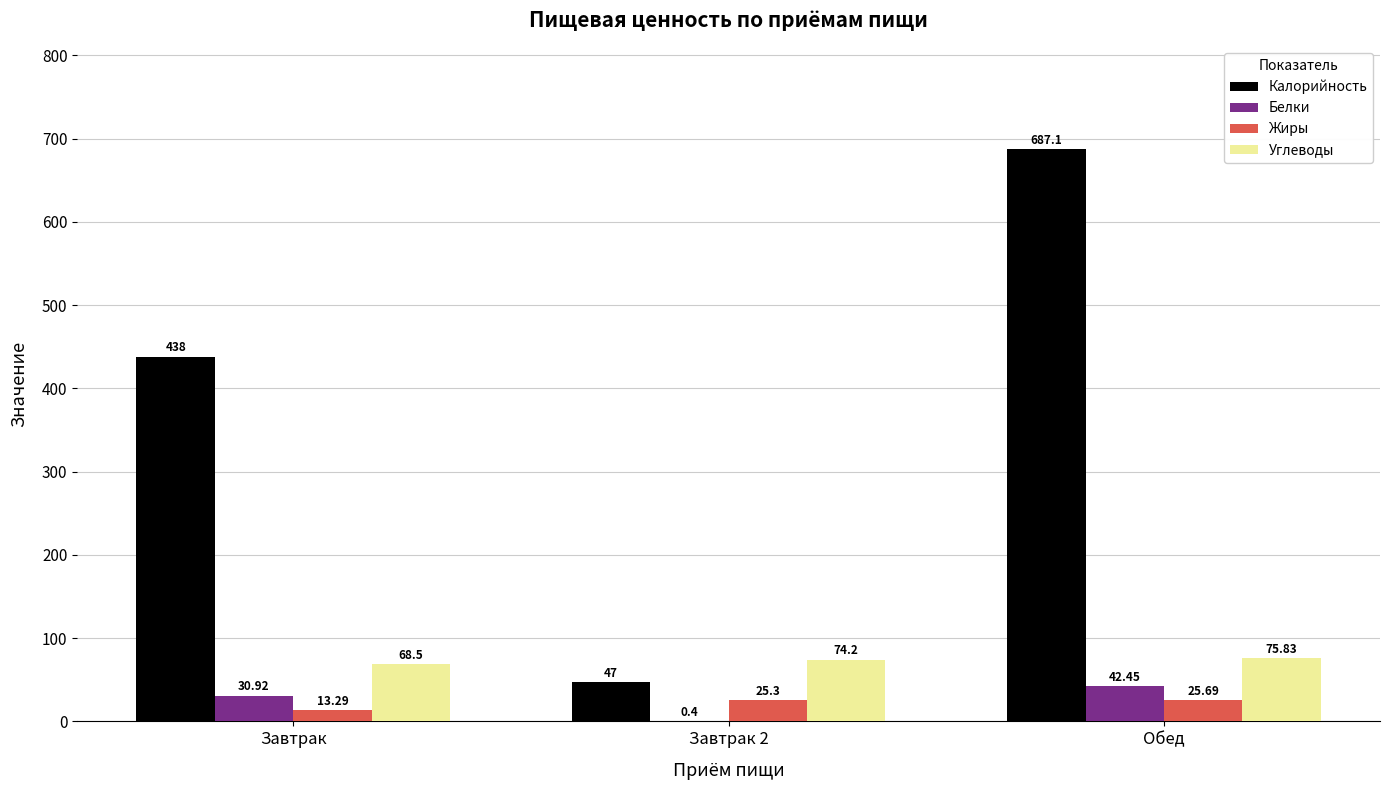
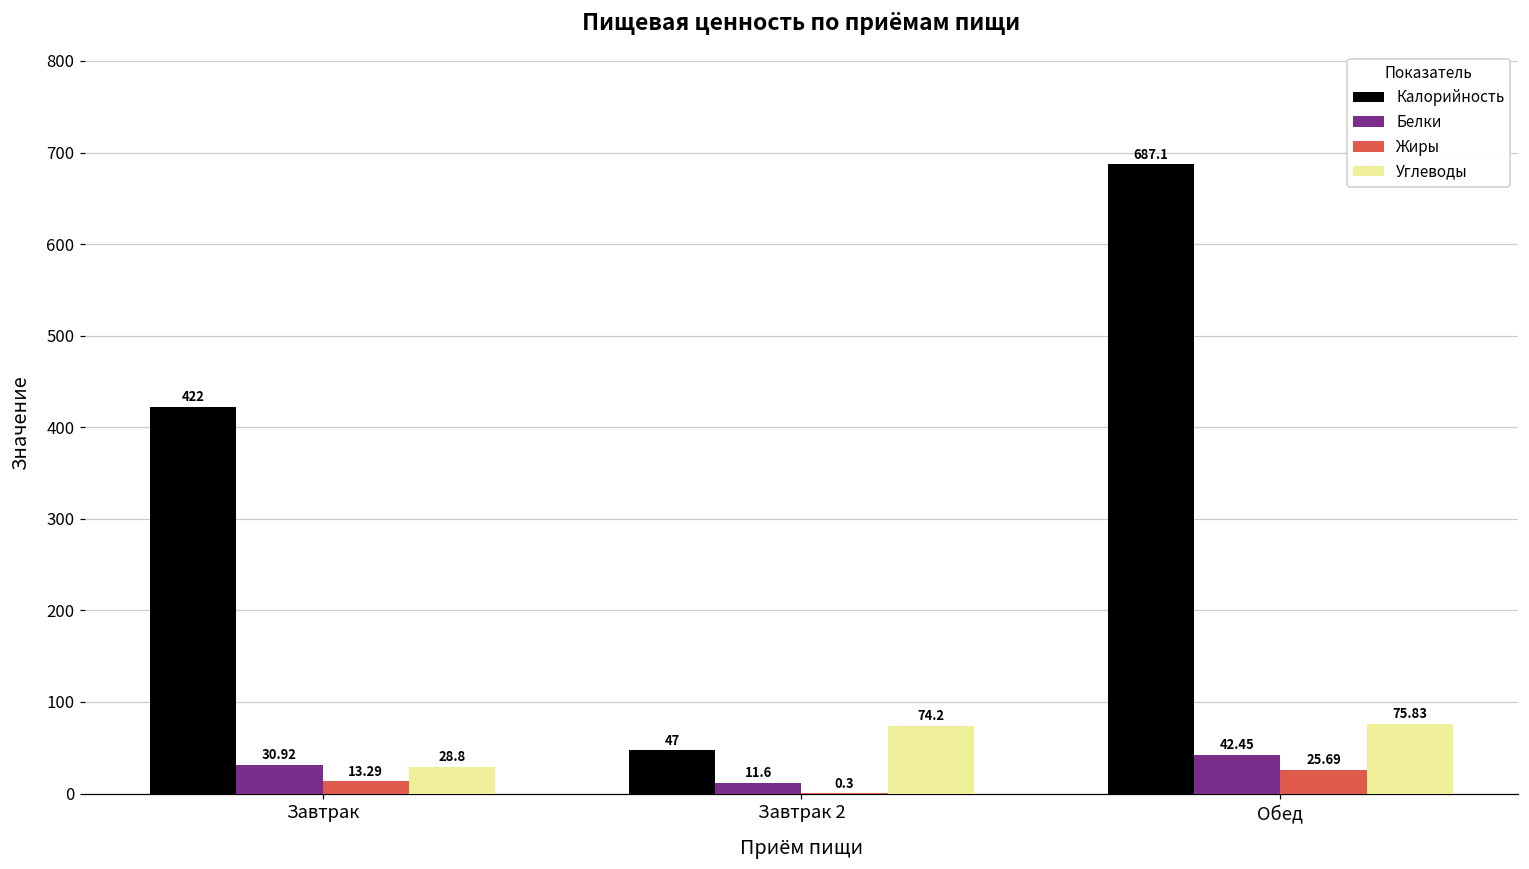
Калорийность, Завтрак: 438 -> 422
Углеводы, Завтрак: 68.5 -> 28.8
Белки, Завтрак 2: 0.4 -> 11.6
Жиры, Завтрак 2: 25.3 -> 0.3
